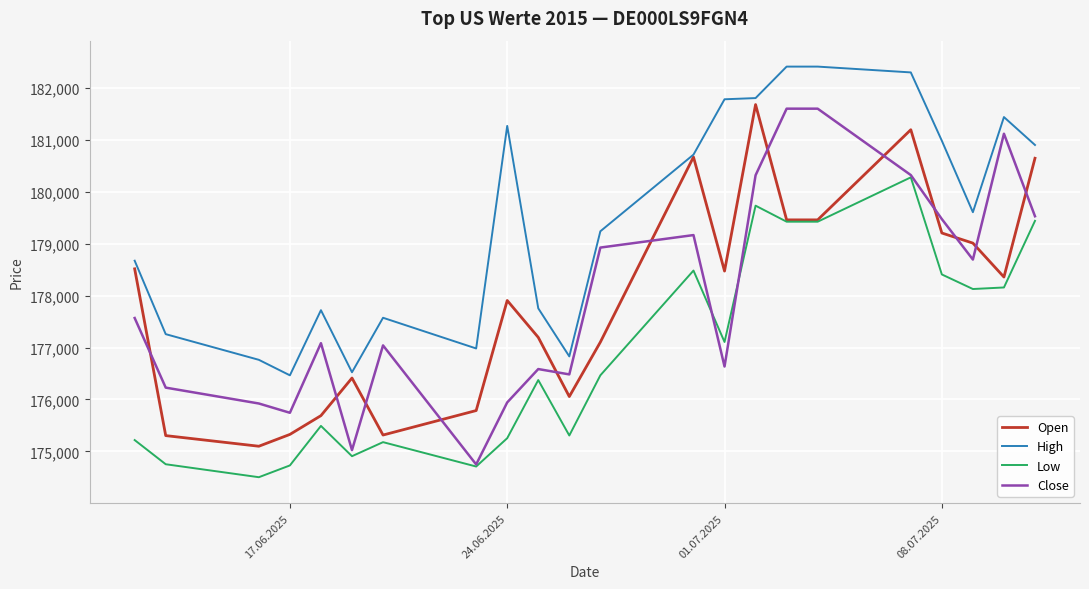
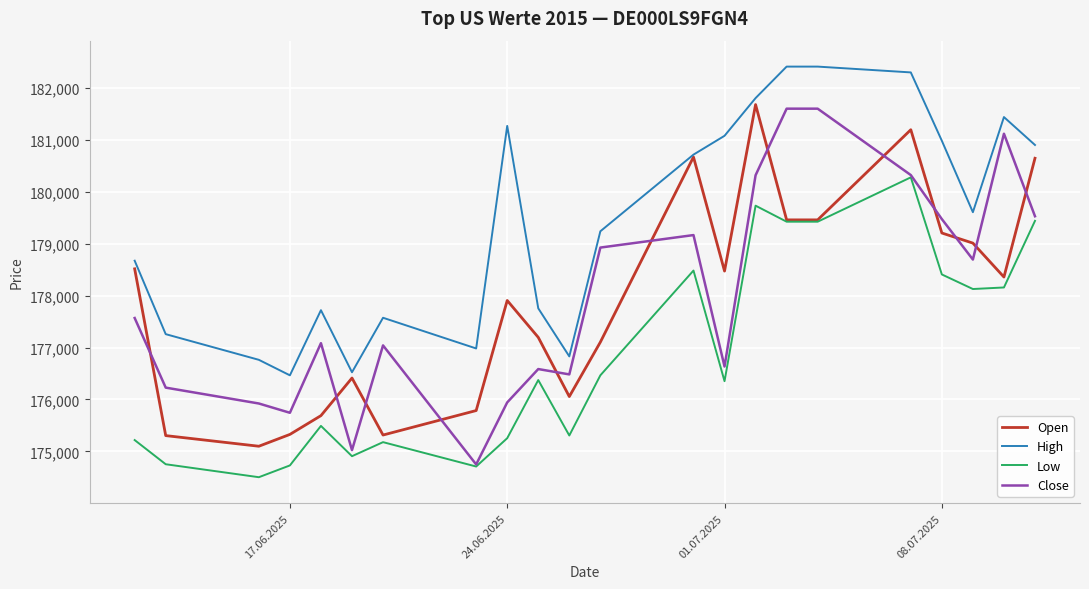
High, 01.07.2025: 181,800 -> 181,100
Low, 01.07.2025: 177,100 -> 176,400
